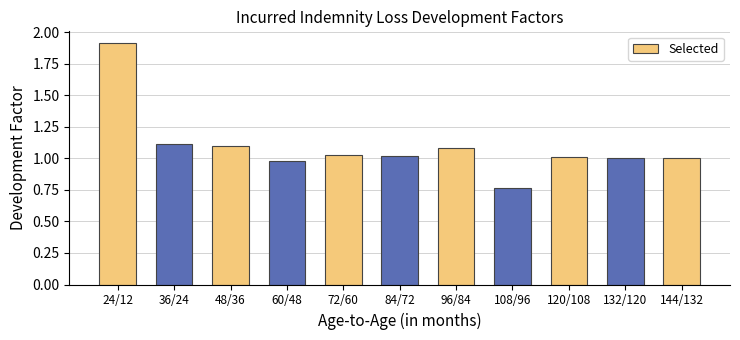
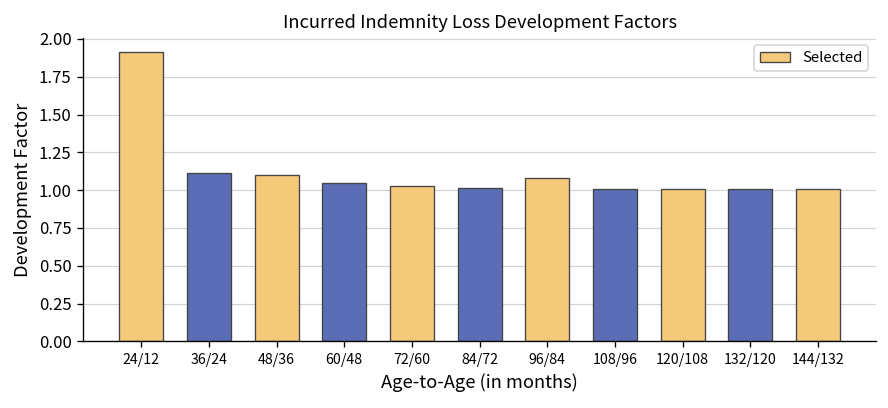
60/48: 0.98 -> 1.05
108/96: 0.76 -> 1.01
